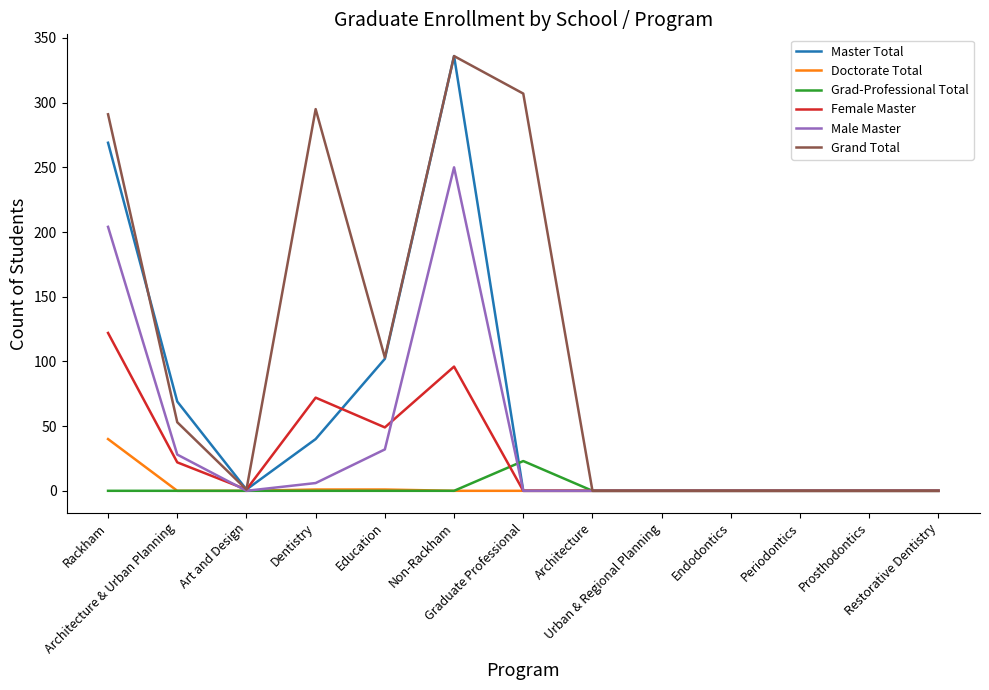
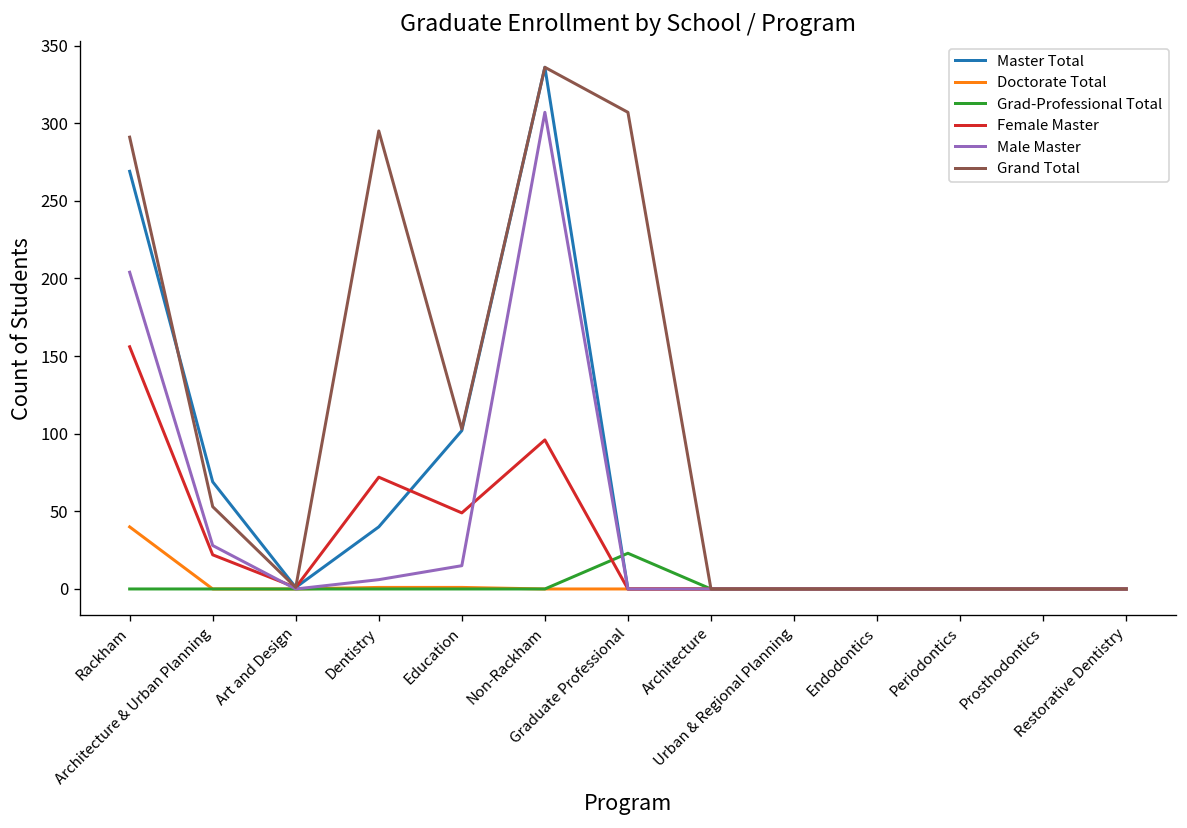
Female Master, Rackham: 122 -> 156
Male Master, Education: 32 -> 15
Male Master, Non-Rackham: 250 -> 307
